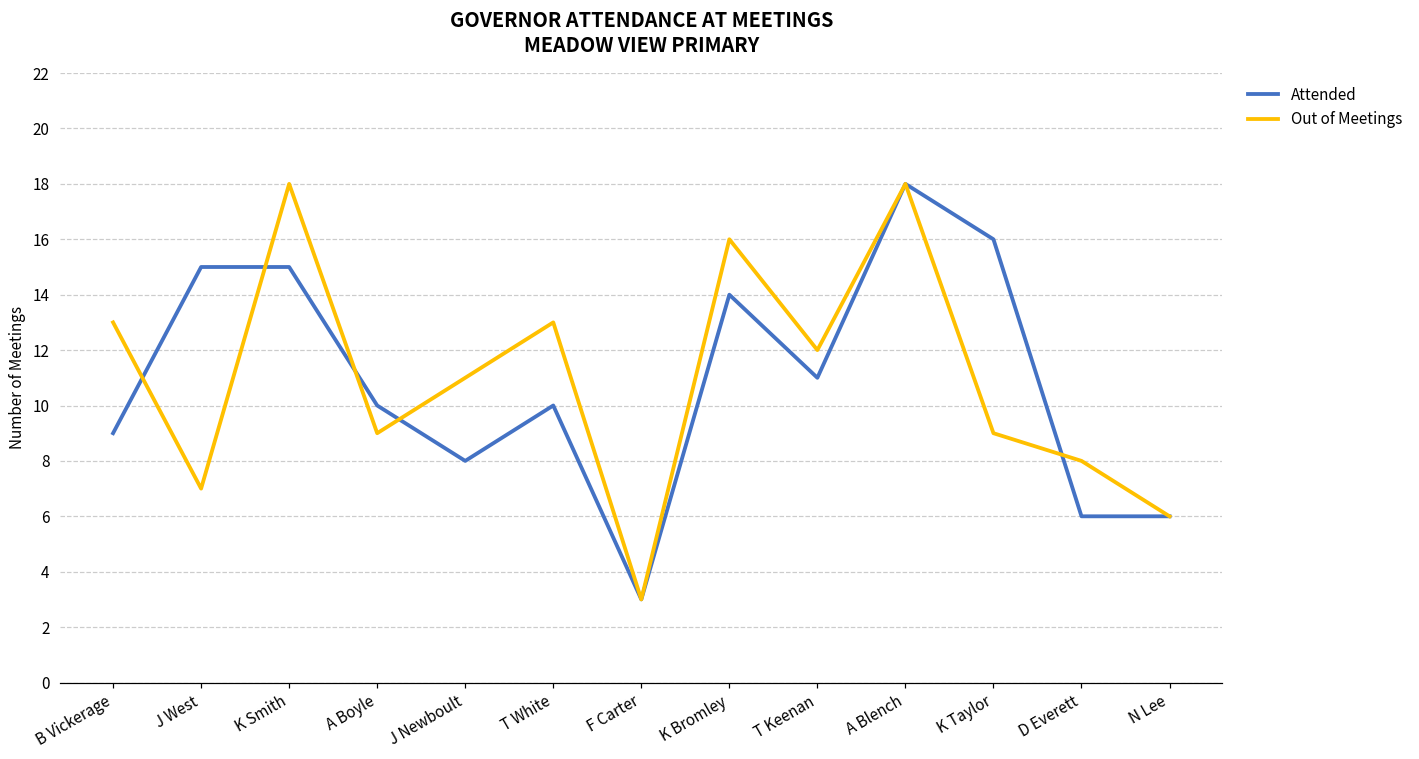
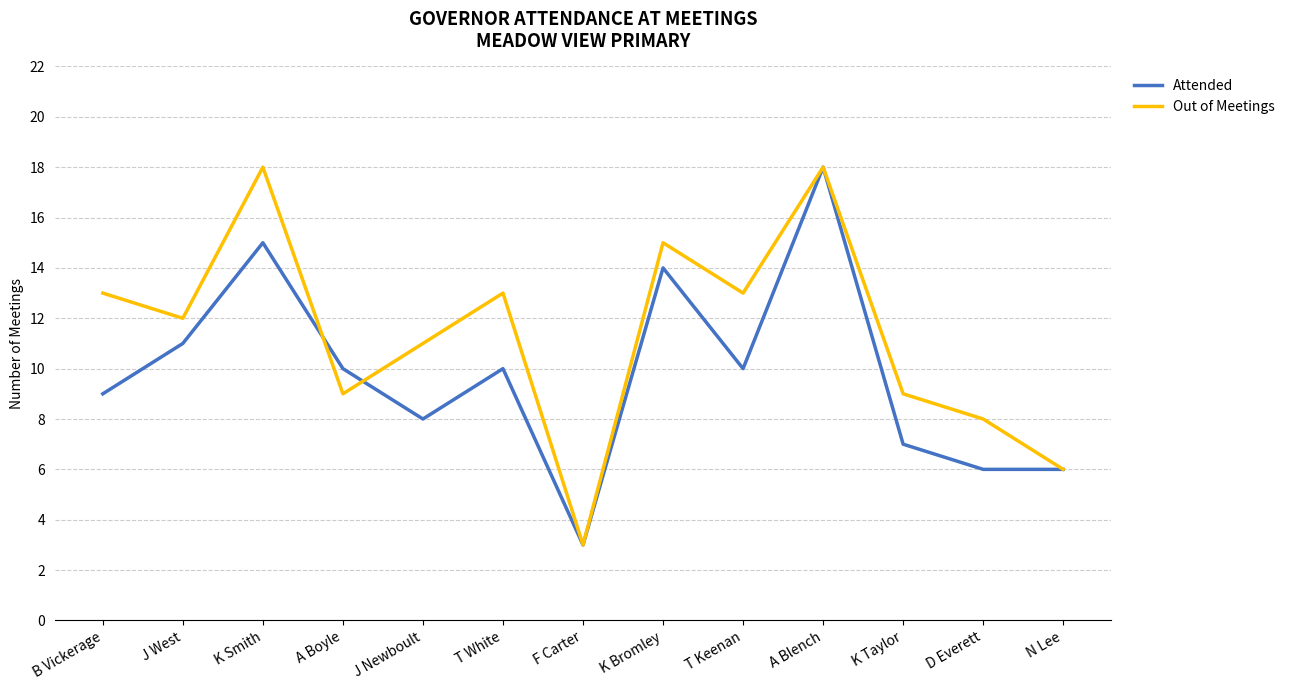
Attended, J West: 15 -> 11
Out of Meetings, J West: 7 -> 12
Out of Meetings, K Bromley: 16 -> 15
Attended, T Keenan: 11 -> 10
Out of Meetings, T Keenan: 12 -> 13
Attended, K Taylor: 16 -> 7
